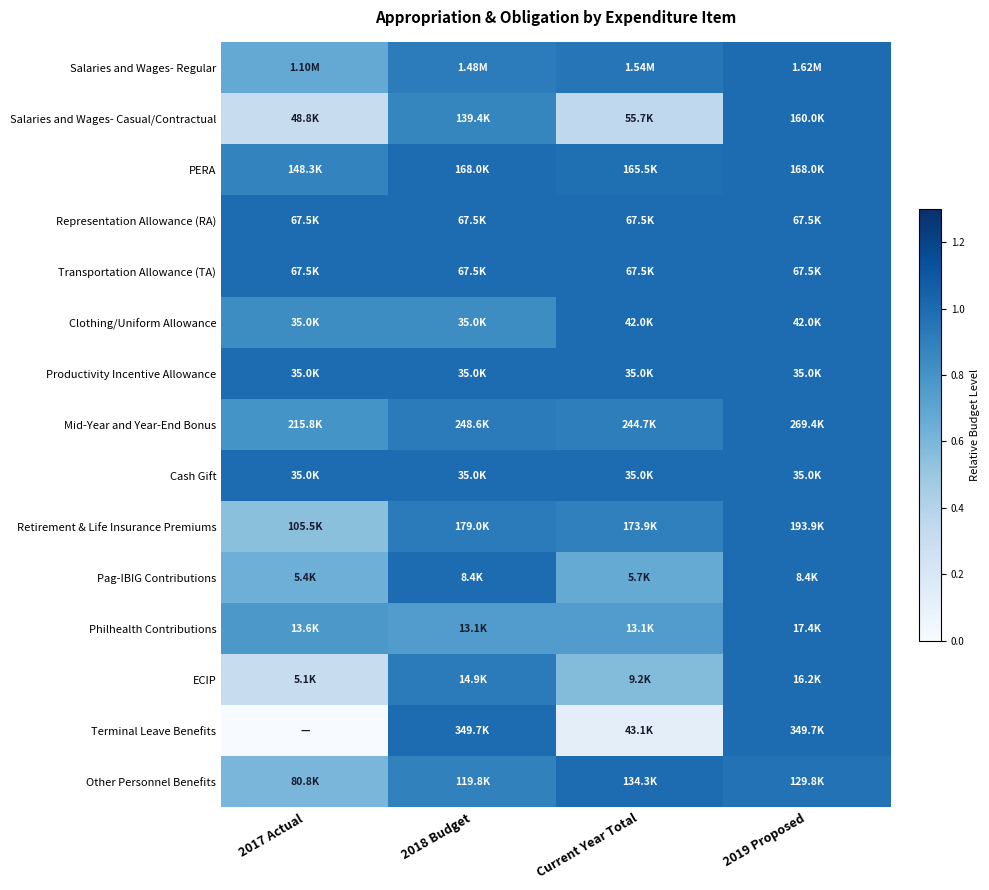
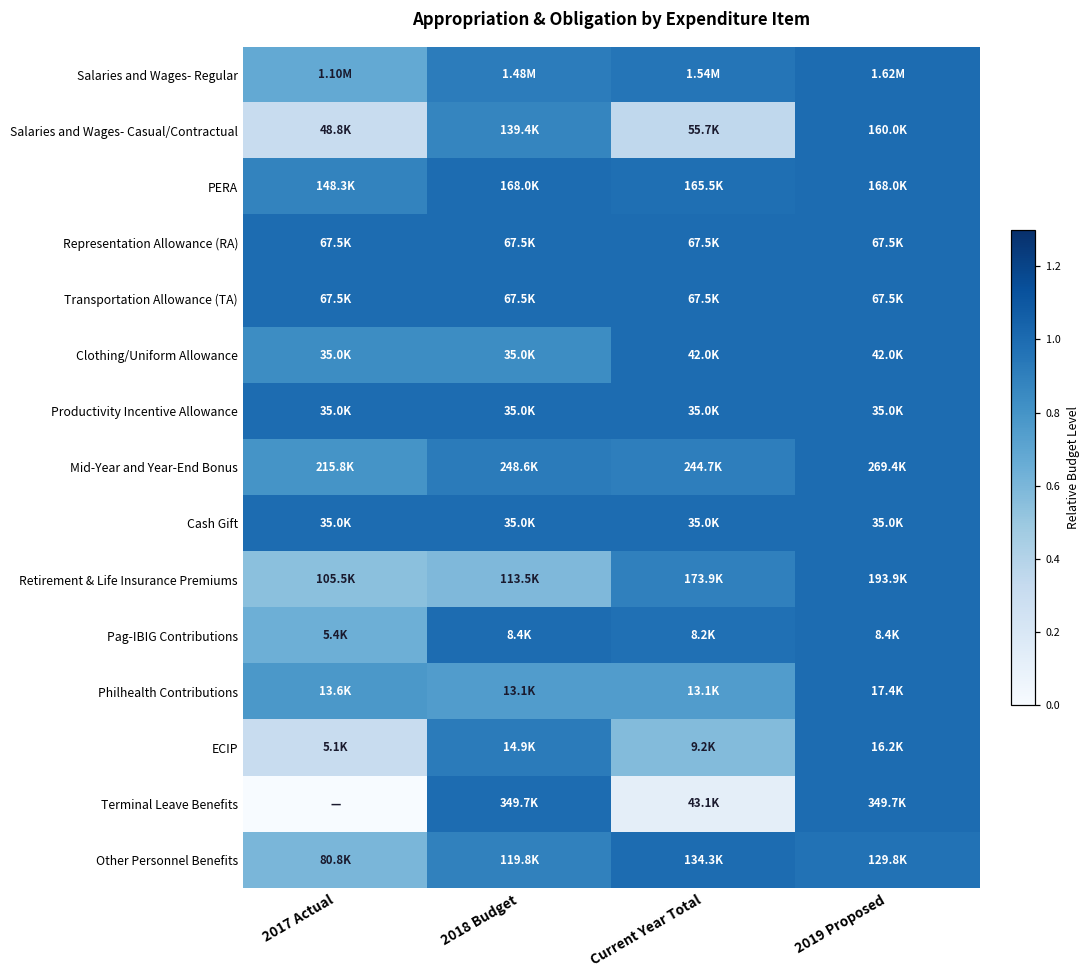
Retirement & Life Insurance Premiums, 2018 Budget: 179.0K -> 113.5K
Pag-IBIG Contributions, Current Year Total: 5.7K -> 8.2K
